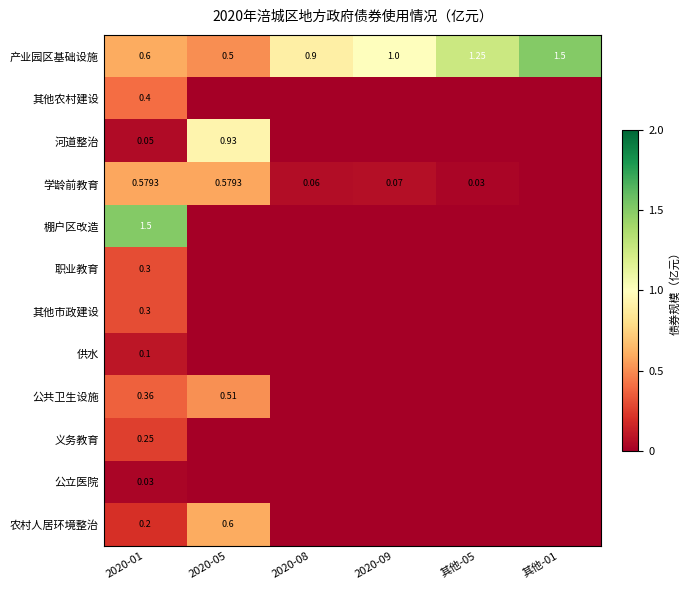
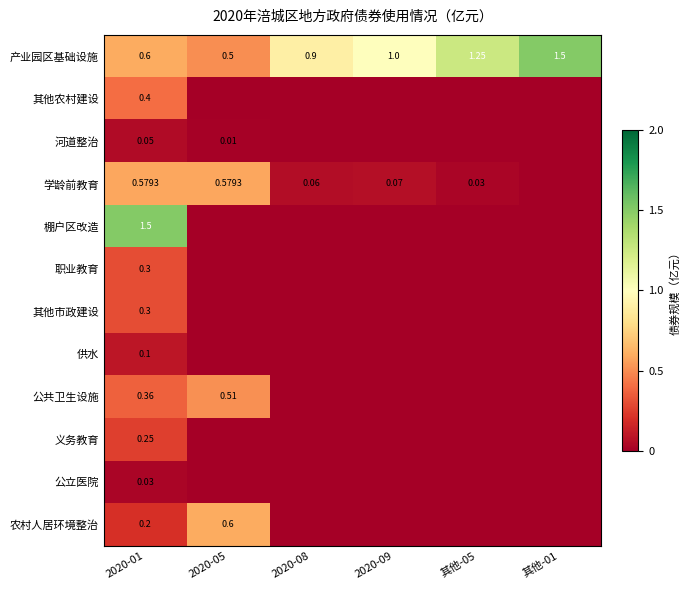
河道整治, 2020-05: 0.93 -> 0.01
